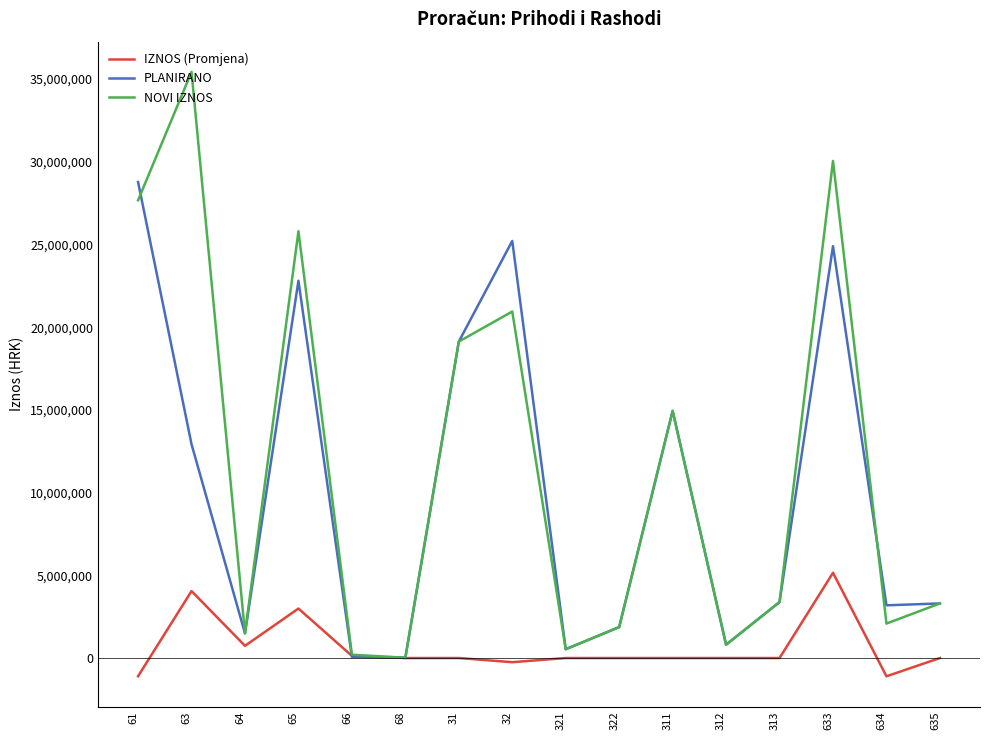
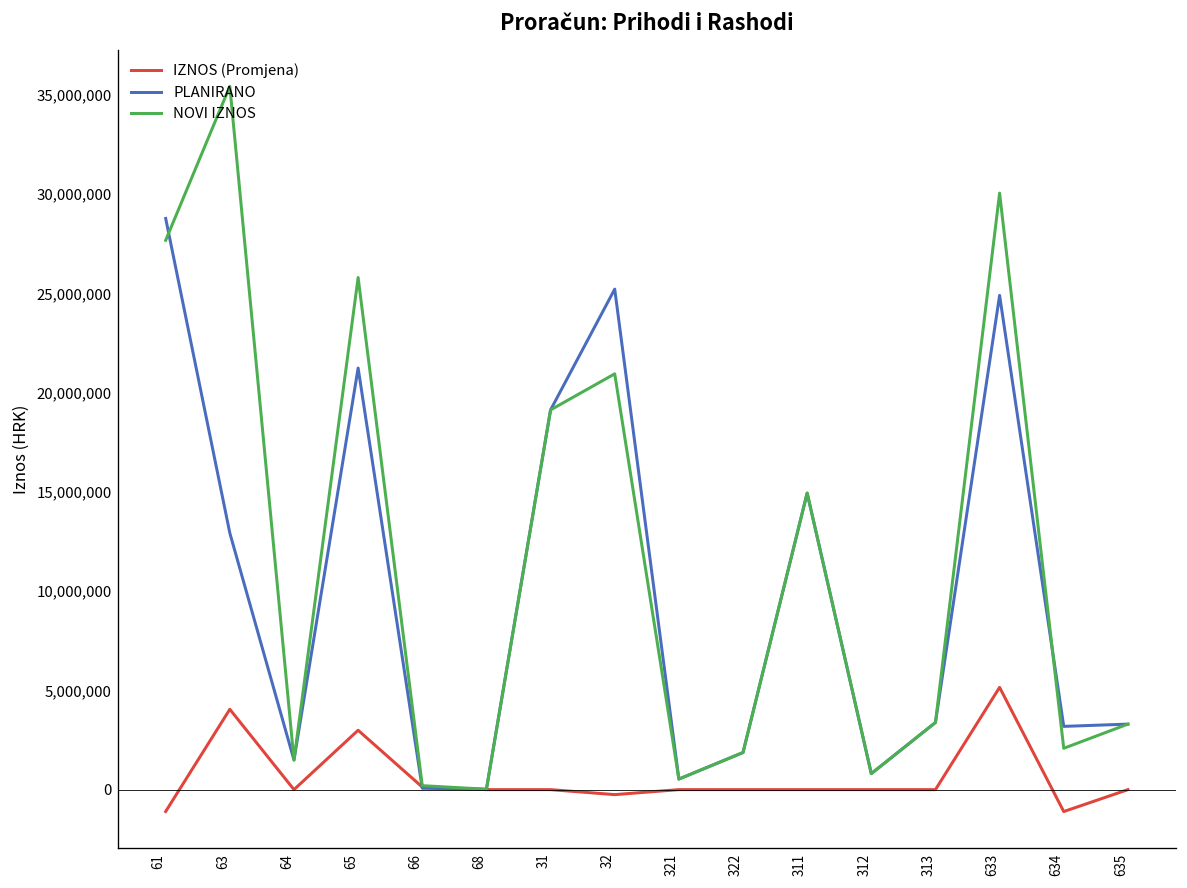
IZNOS (Promjena), 64: 700,000 -> 0
PLANIRANO, 65: 22,800,000 -> 21,200,000
